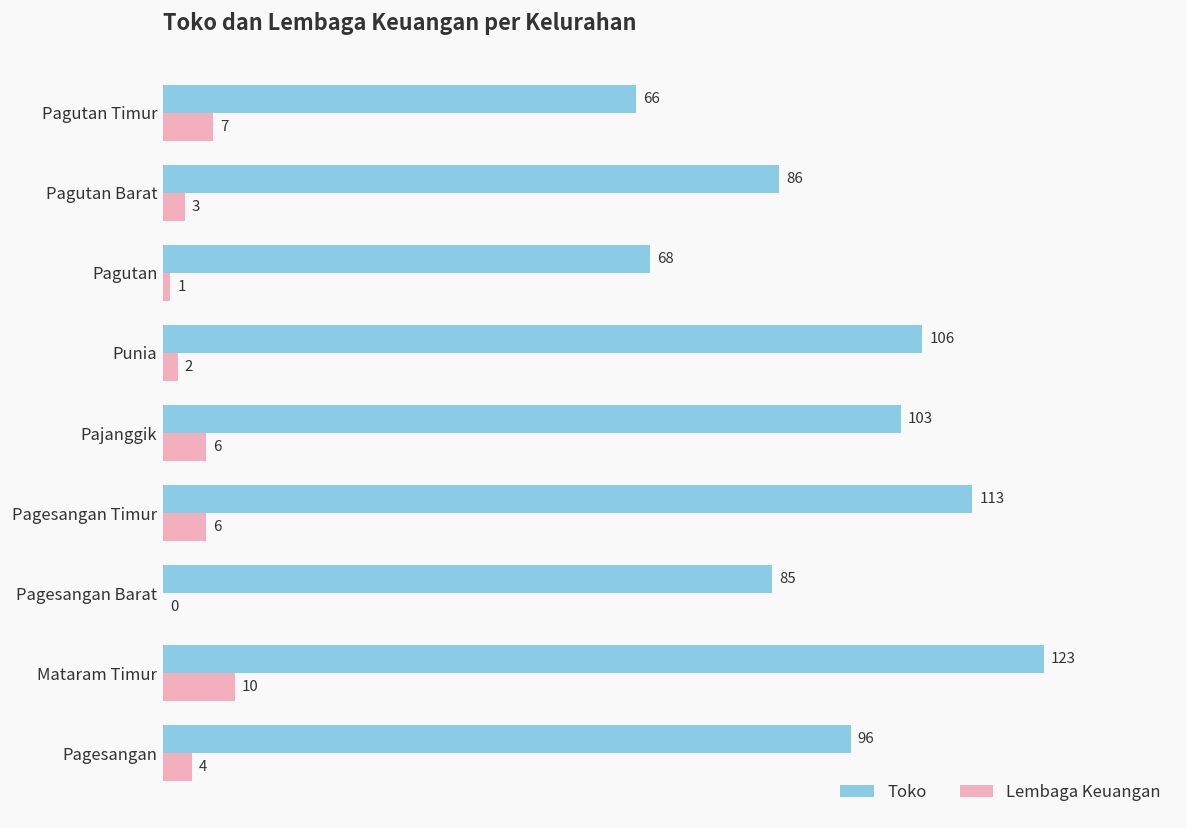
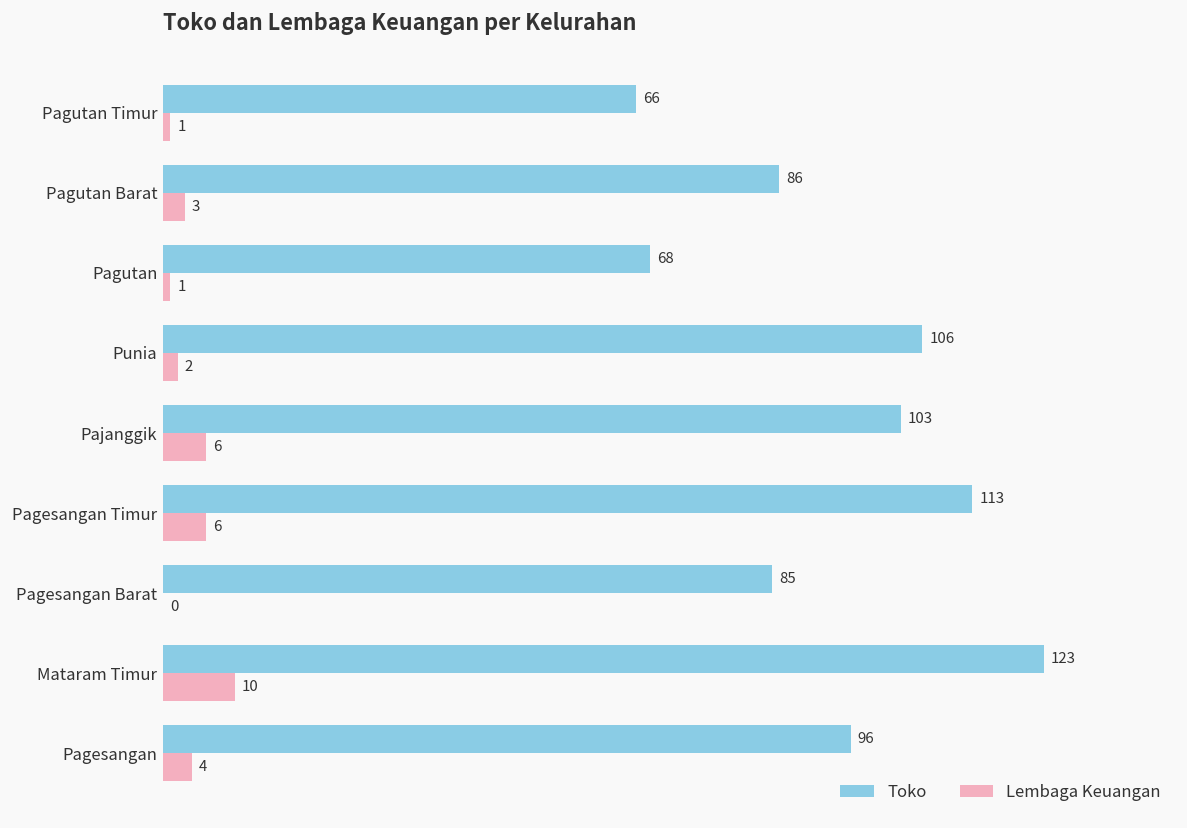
Lembaga Keuangan, Pagutan Timur: 7 -> 1
